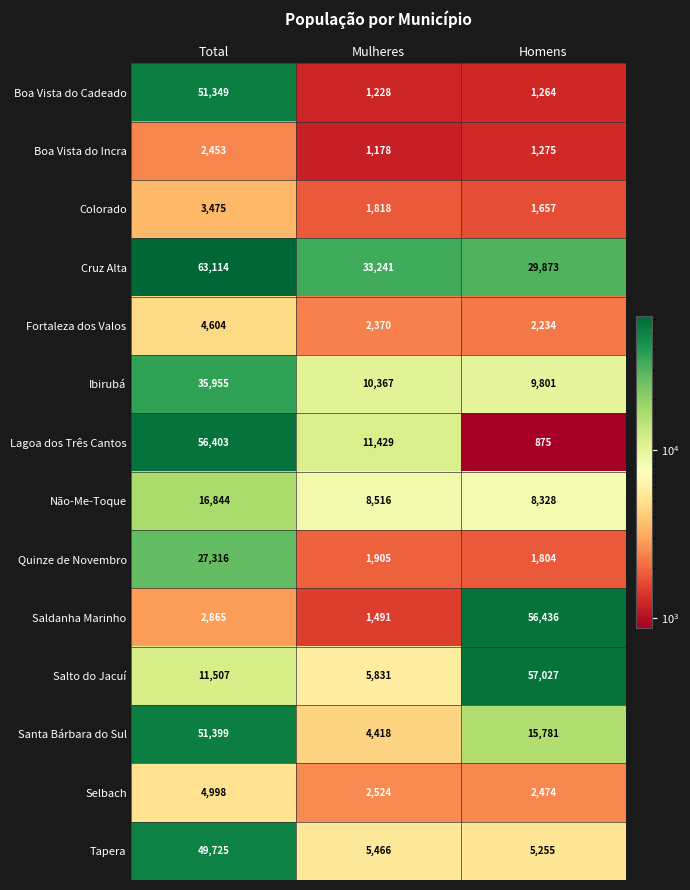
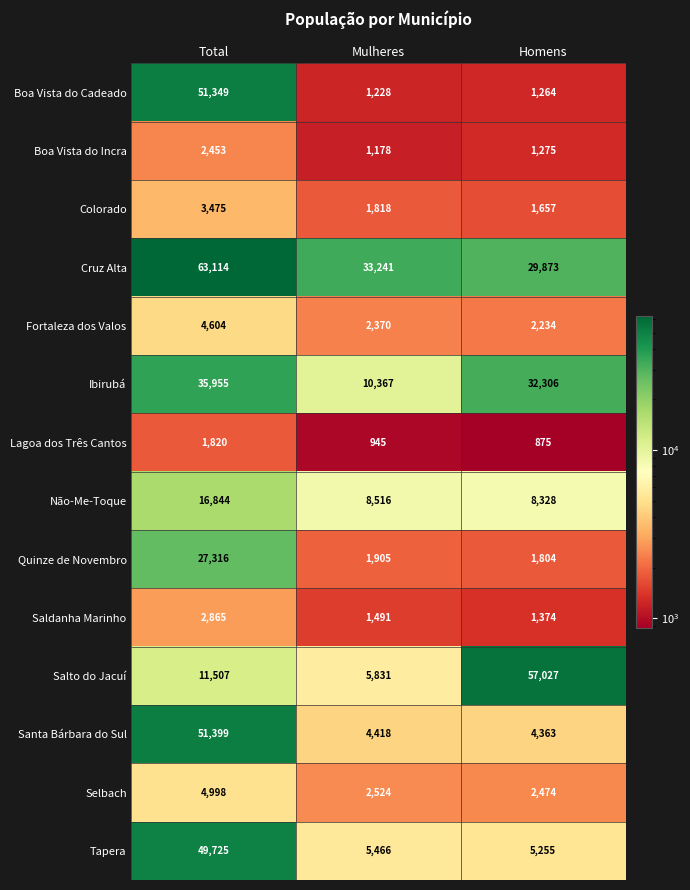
Ibirubá, Homens: 9,801 -> 32,306
Lagoa dos Três Cantos, Total: 56,403 -> 1,820
Lagoa dos Três Cantos, Mulheres: 11,429 -> 945
Saldanha Marinho, Homens: 56,436 -> 1,374
Santa Bárbara do Sul, Homens: 15,781 -> 4,363
